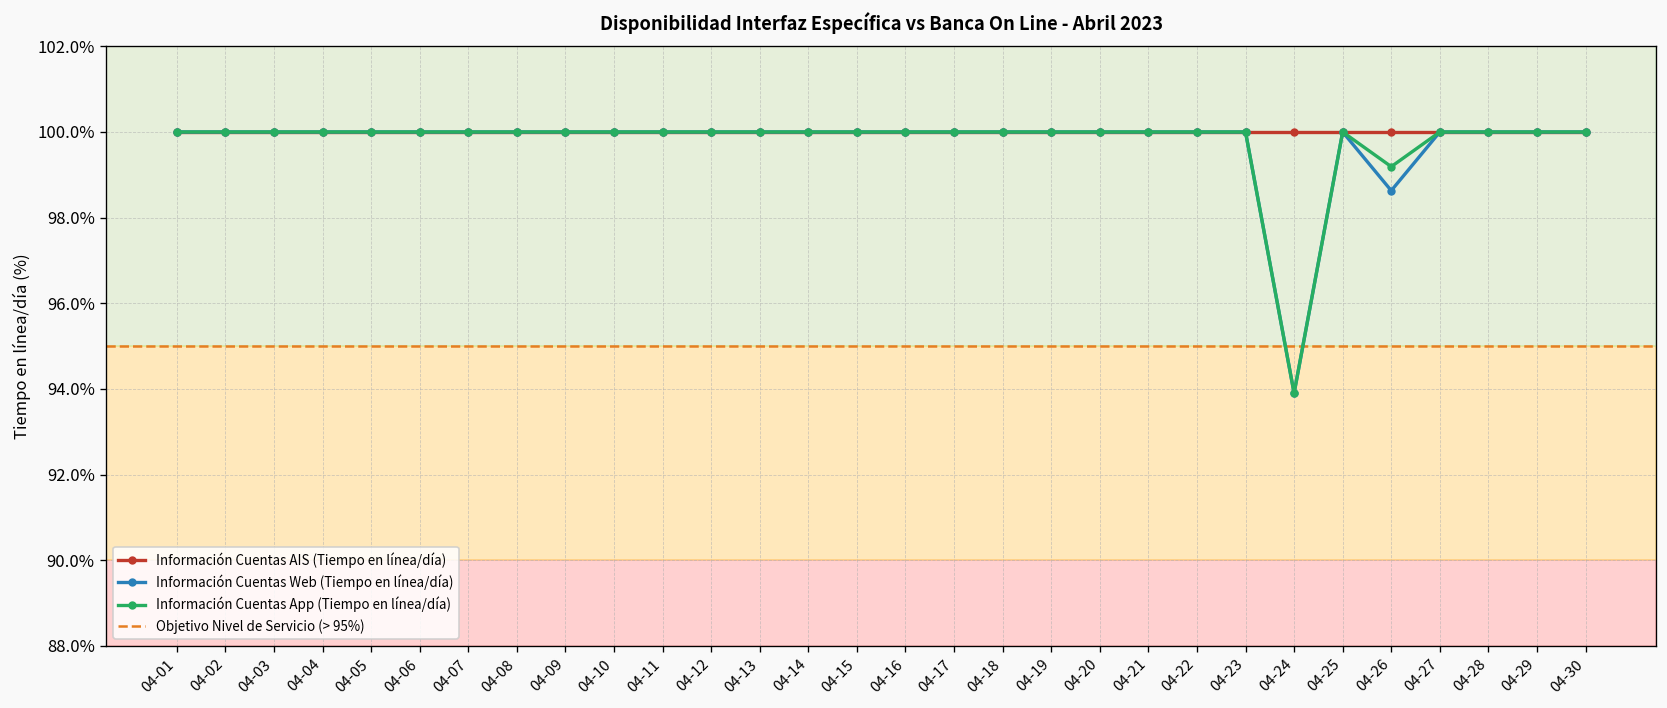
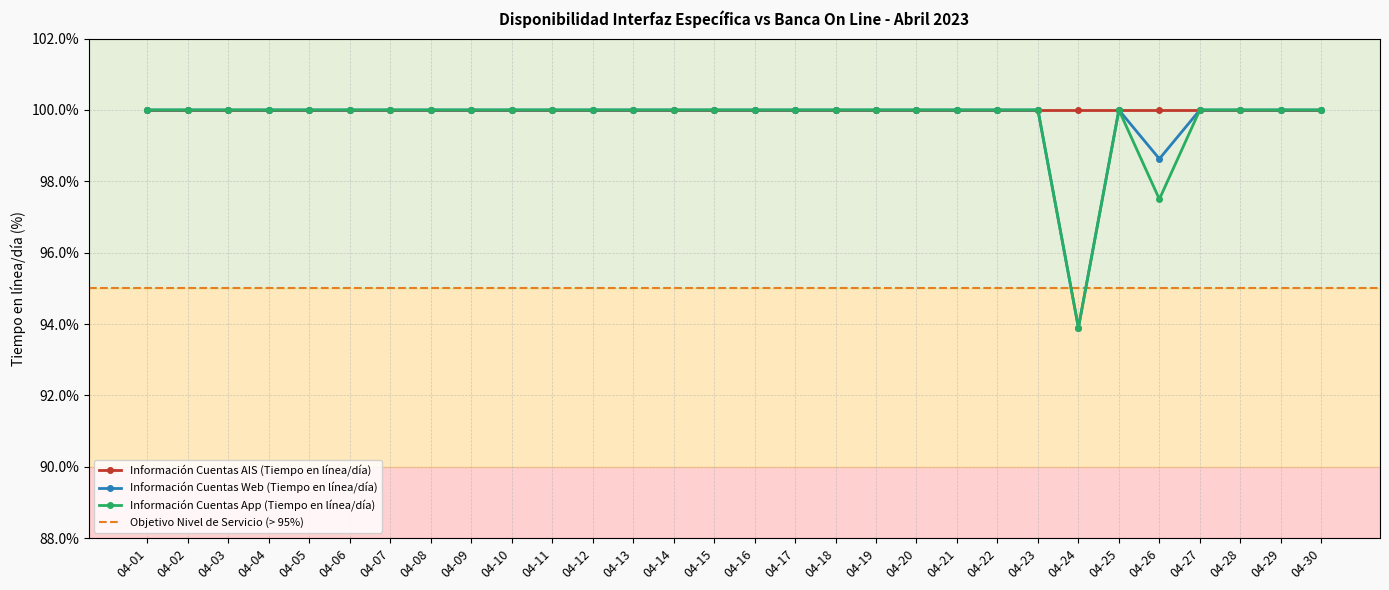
Información Cuentas App (Tiempo en línea/día), 04-26: 99.2% -> 97.5%
